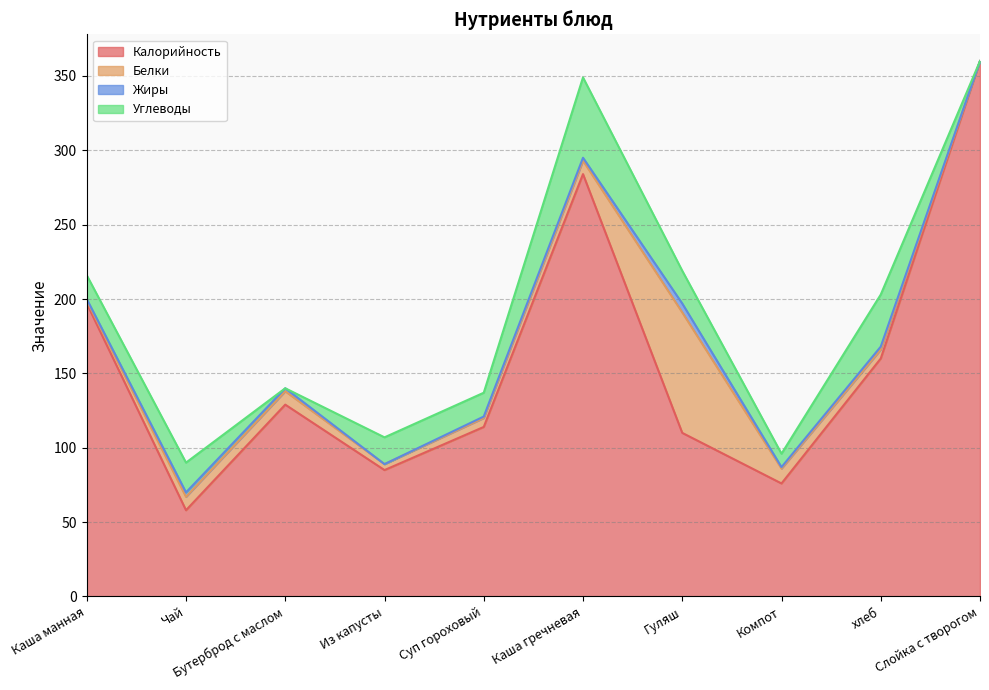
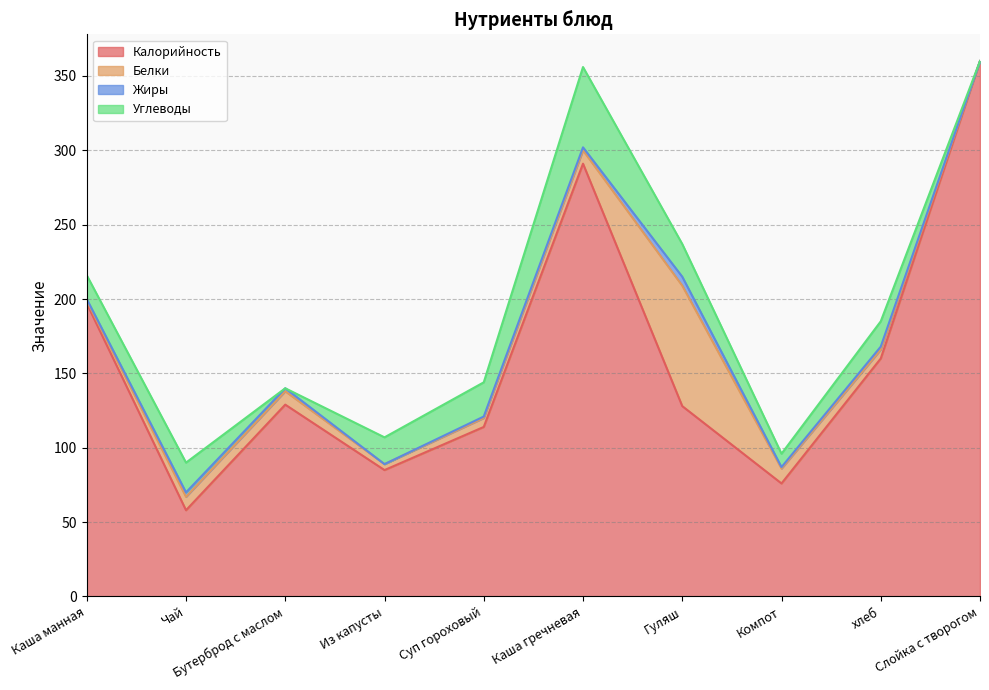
Углеводы, Суп гороховый: 16 -> 23
Калорийность, Каша гречневая: 284 -> 291
Калорийность, Гуляш: 110 -> 128
Углеводы, хлеб: 35 -> 17
